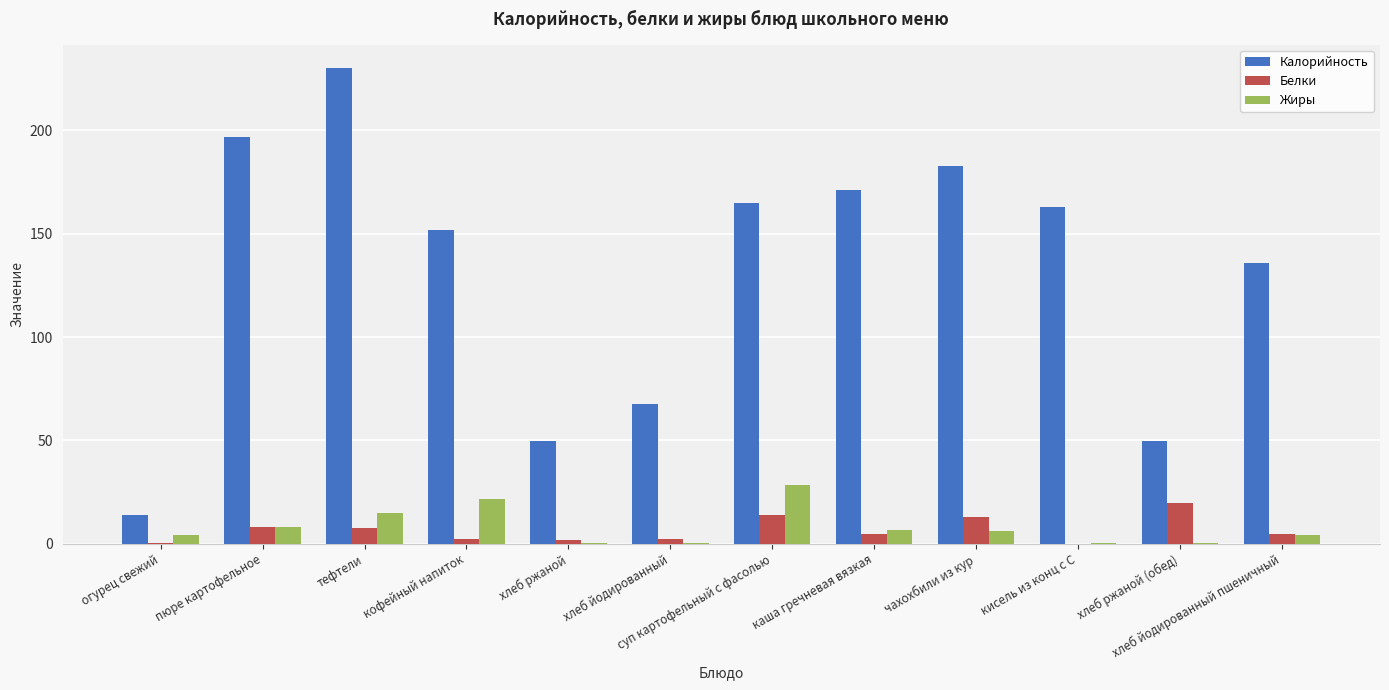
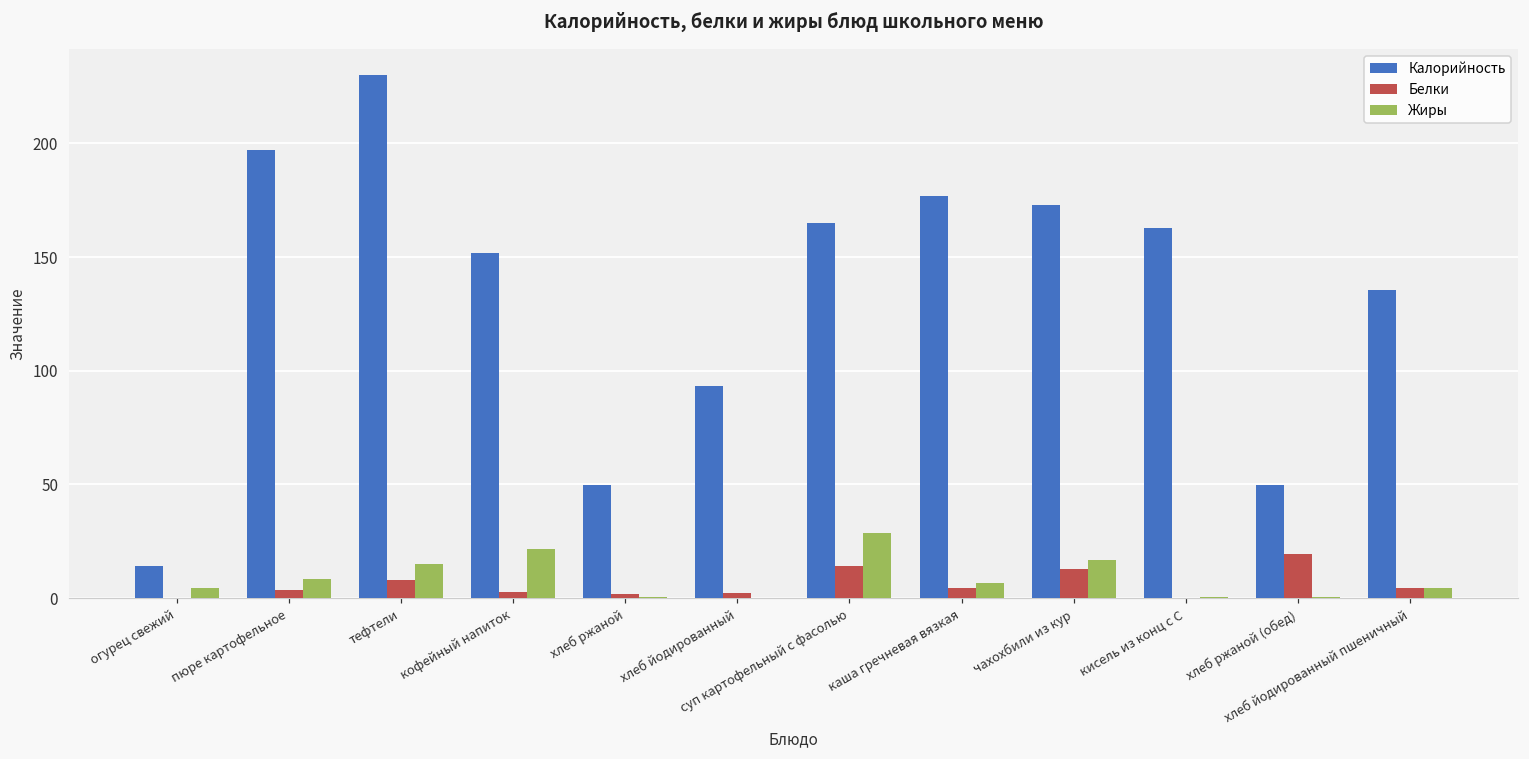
Белки, пюре картофельное: 8 -> 4
Калорийность, хлеб йодированный: 68 -> 93
Калорийность, каша гречневая вязкая: 171 -> 177
Калорийность, чахохбили из кур: 183 -> 173
Жиры, чахохбили из кур: 6 -> 17
